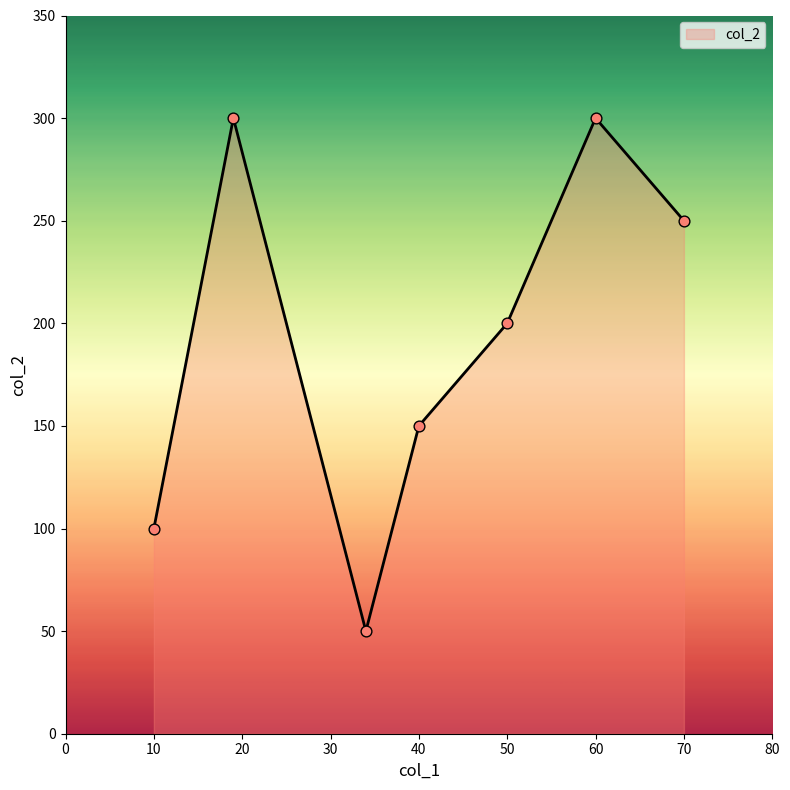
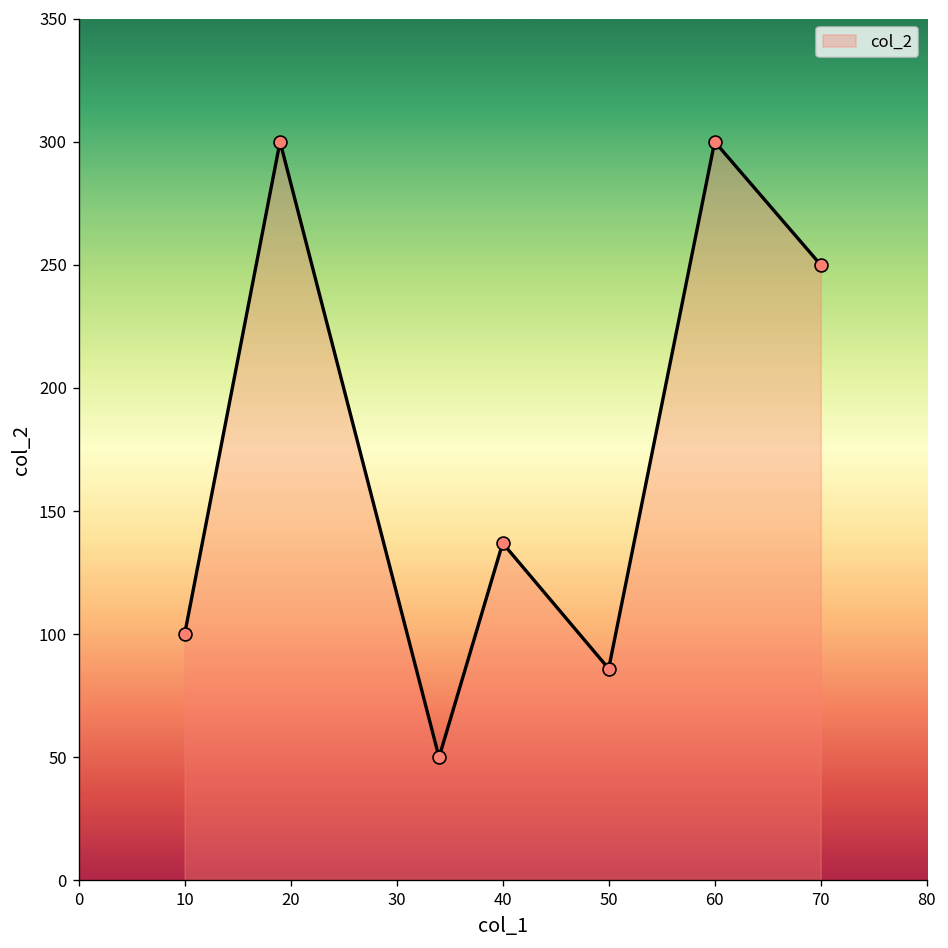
40: 150 -> 137
50: 200 -> 86
